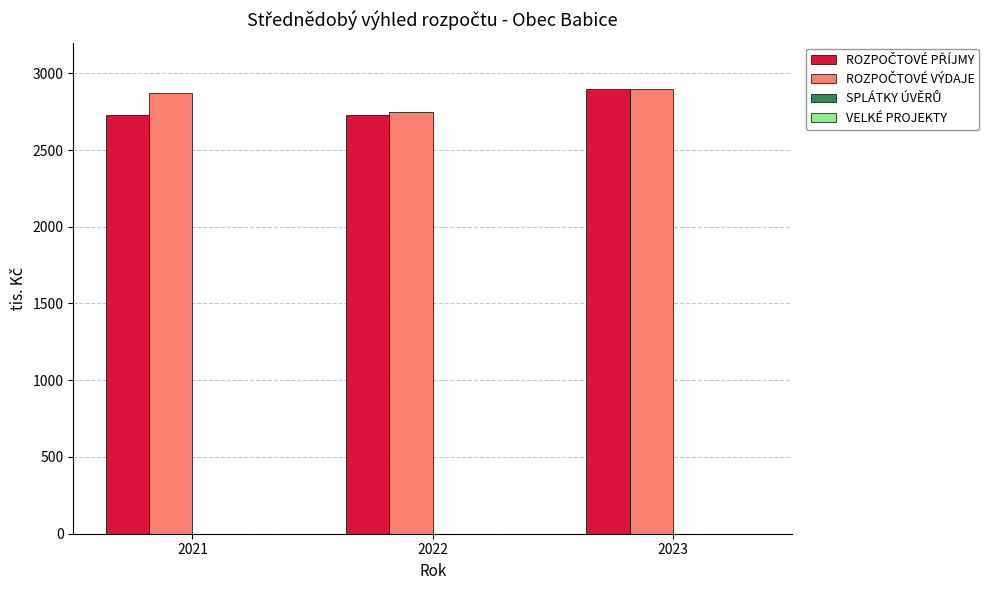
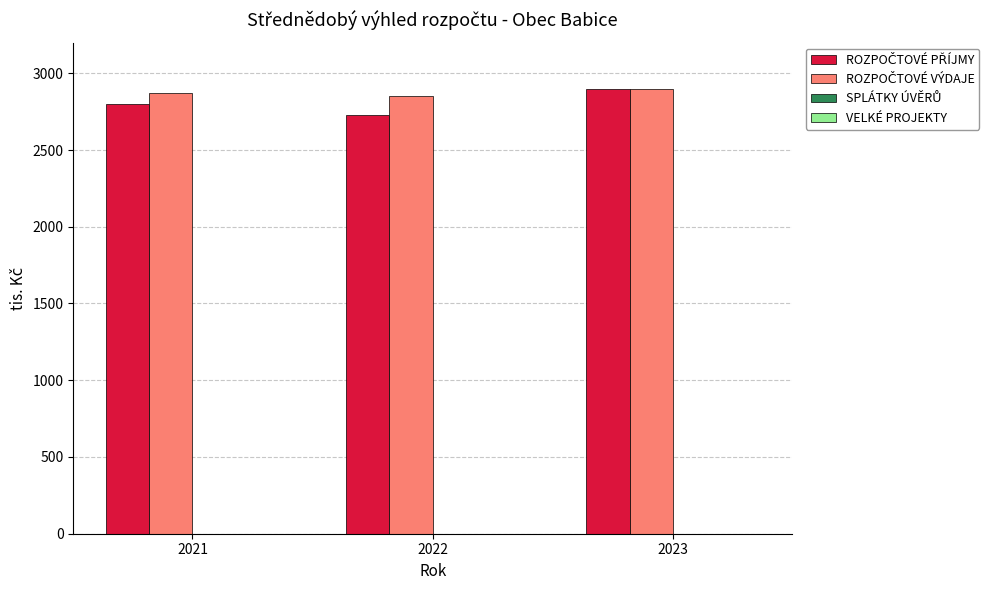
ROZPOČTOVÉ PŘÍJMY, 2021: 2730 -> 2800
ROZPOČTOVÉ VÝDAJE, 2022: 2750 -> 2850
